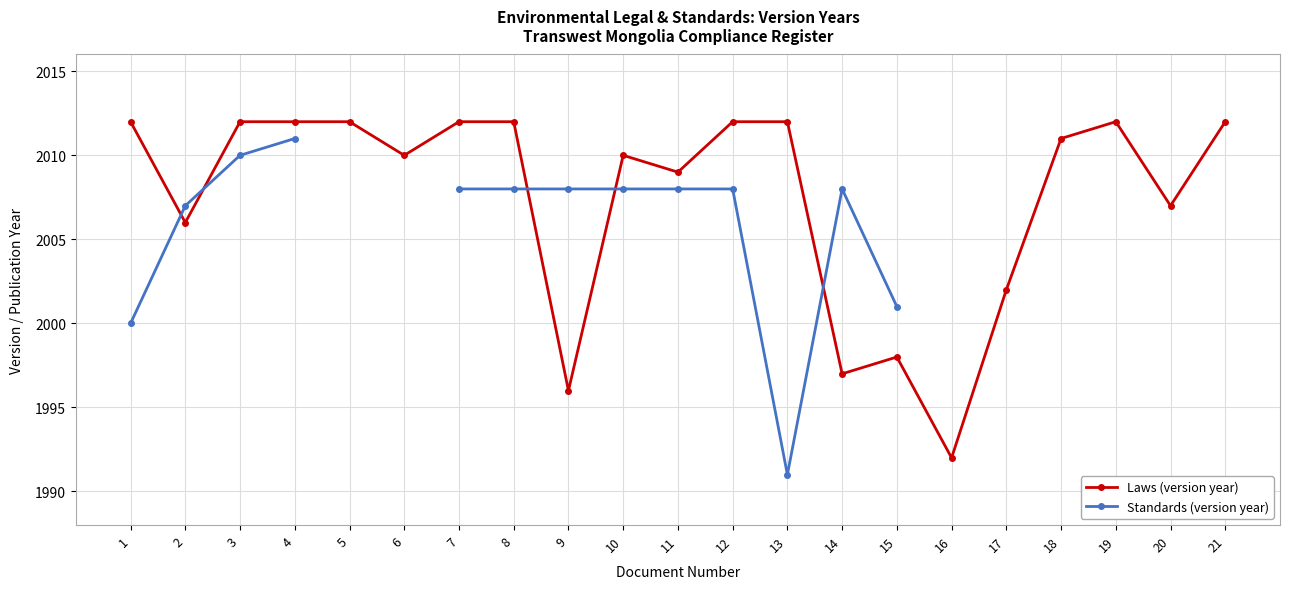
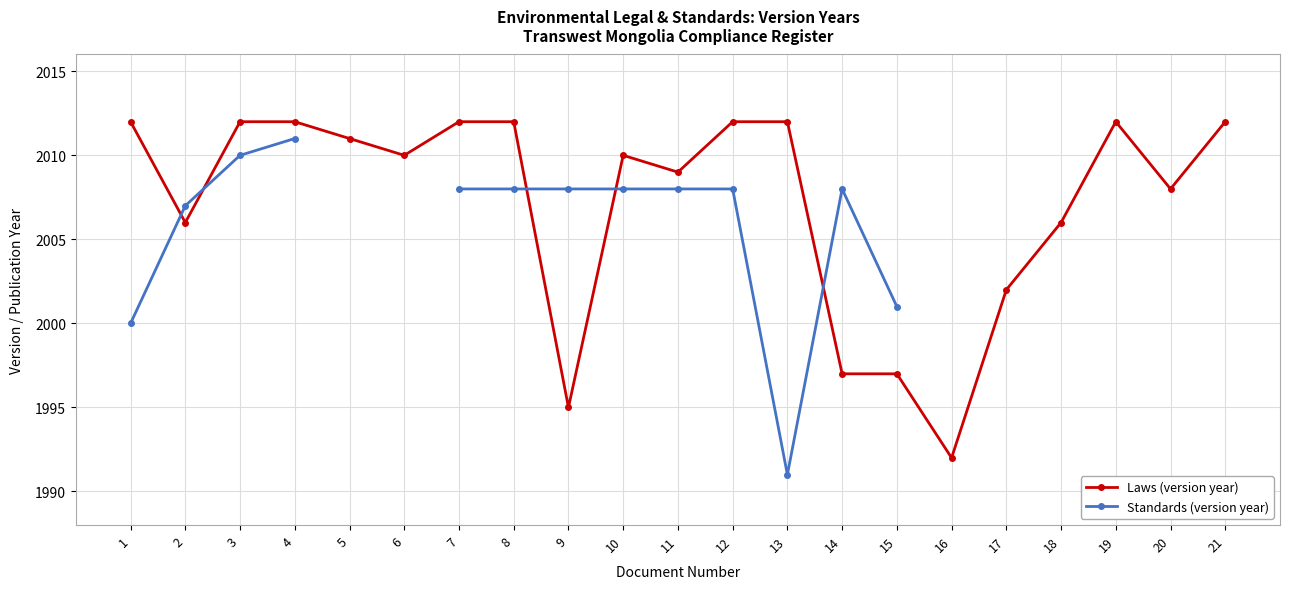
Laws (version year), 5: 2012 -> 2011
Laws (version year), 9: 1996 -> 1995
Laws (version year), 15: 1998 -> 1997
Laws (version year), 18: 2011 -> 2006
Laws (version year), 20: 2007 -> 2008
